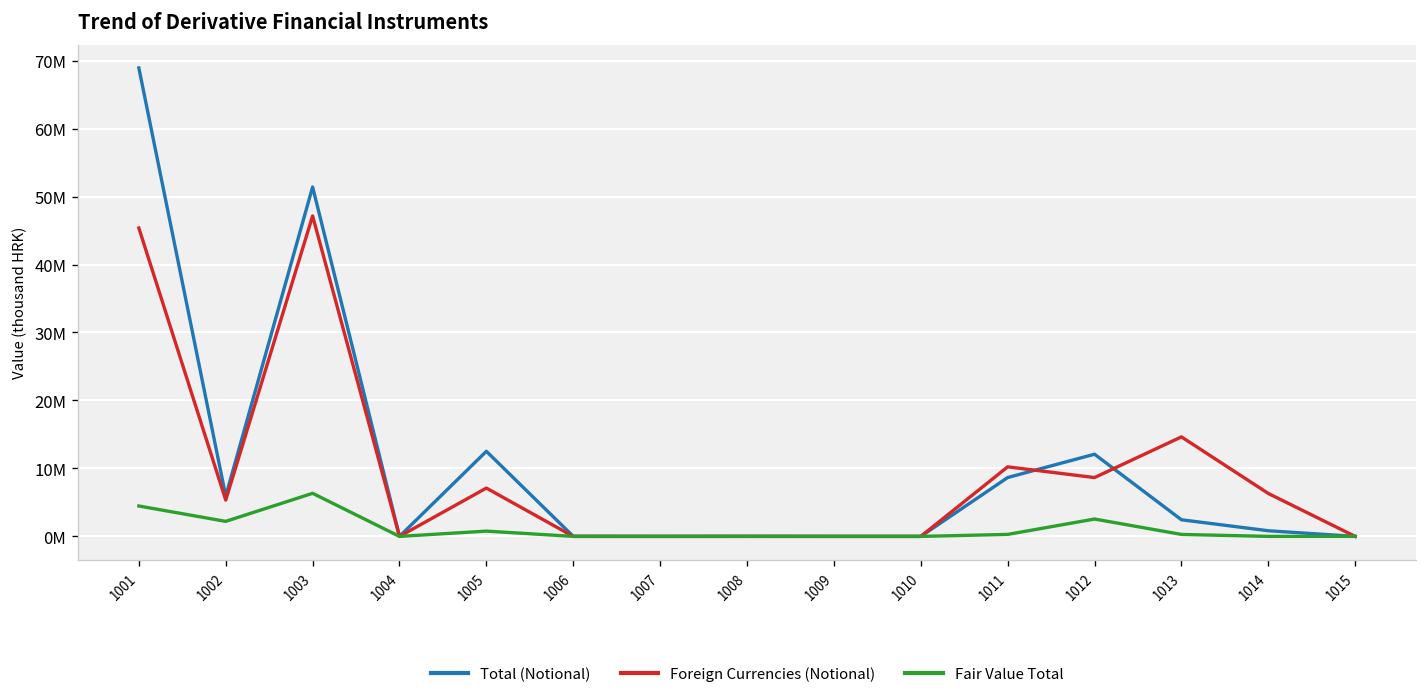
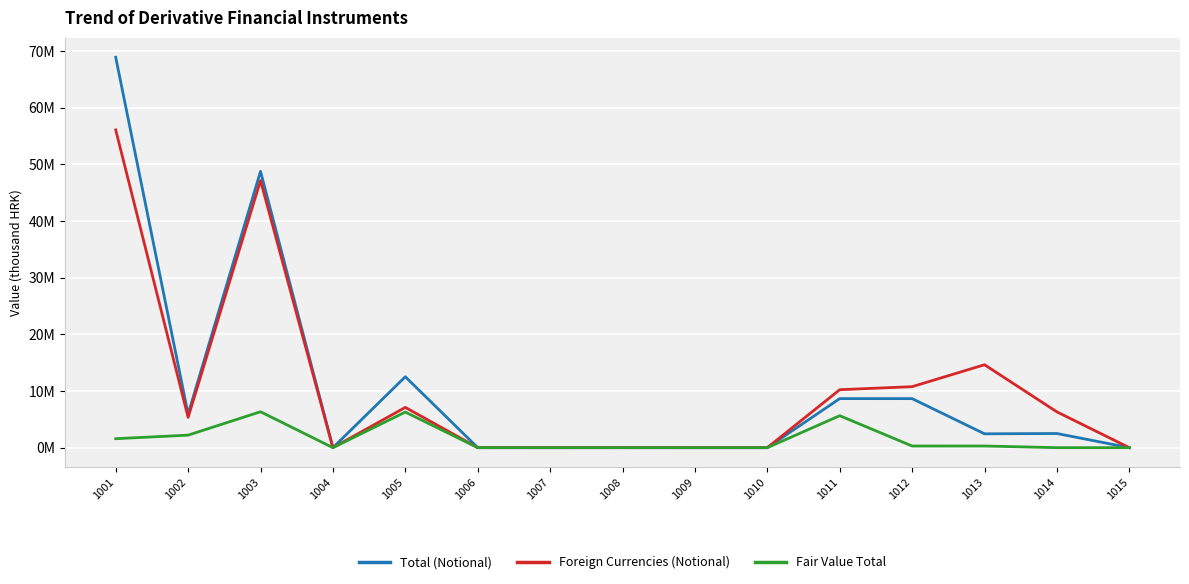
Foreign Currencies (Notional), 1001: 45000000 -> 56000000
Fair Value Total, 1001: 4000000 -> 2000000
Total (Notional), 1003: 51000000 -> 49000000
Fair Value Total, 1005: 1000000 -> 6000000
Fair Value Total, 1011: 0 -> 6000000
Total (Notional), 1012: 12000000 -> 9000000
Foreign Currencies (Notional), 1012: 9000000 -> 11000000
Fair Value Total, 1012: 3000000 -> 0
Total (Notional), 1014: 1000000 -> 3000000
